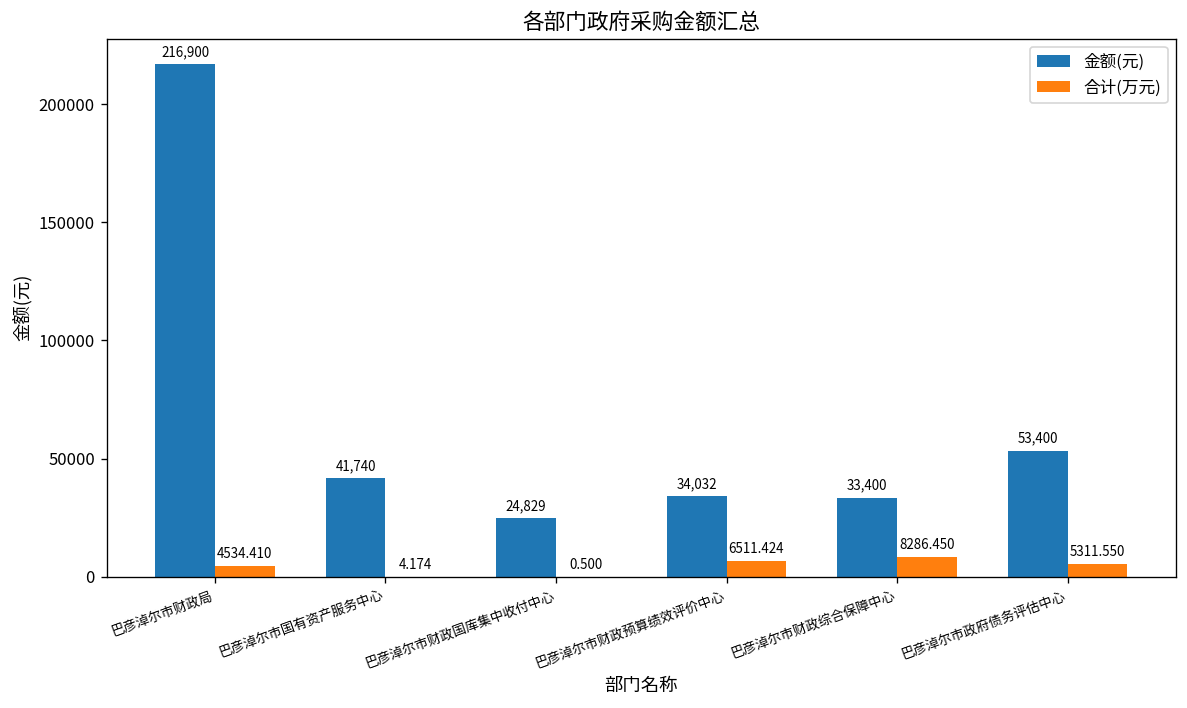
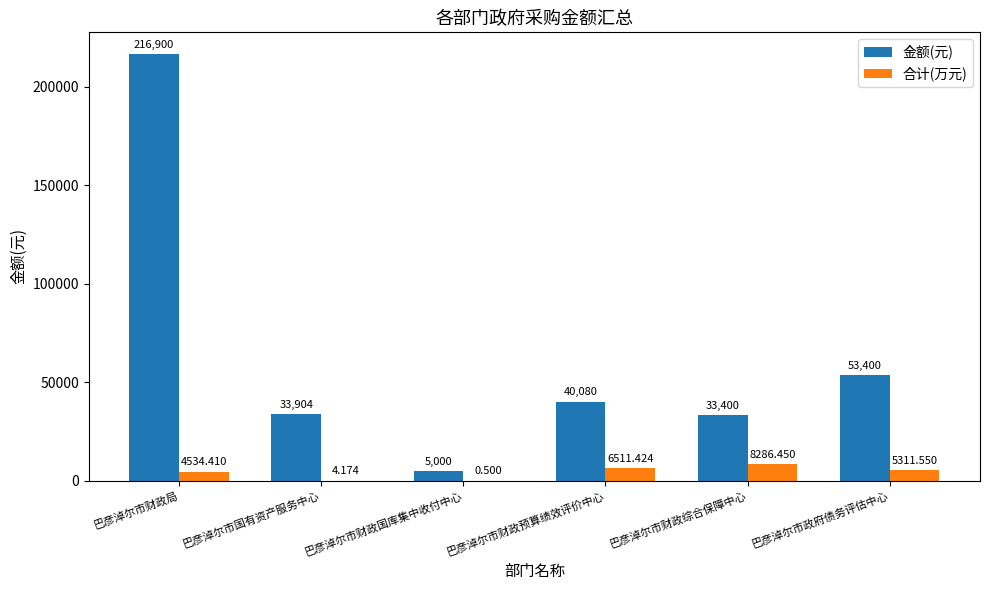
金额(元), 巴彦淖尔市国有资产服务中心: 41,740 -> 33,904
金额(元), 巴彦淖尔市财政国库集中收付中心: 24,829 -> 5,000
金额(元), 巴彦淖尔市财政预算绩效评价中心: 34,032 -> 40,080
